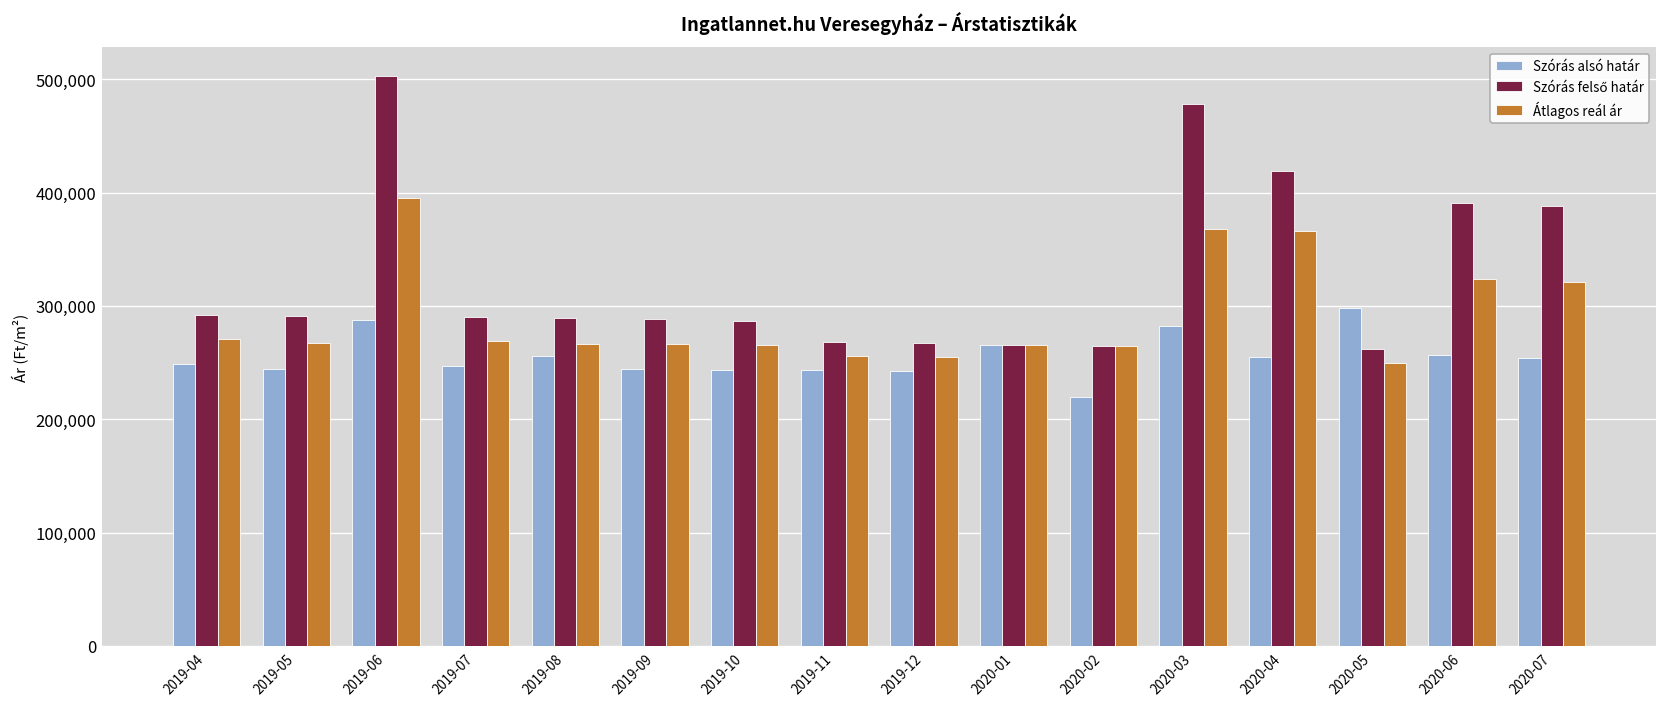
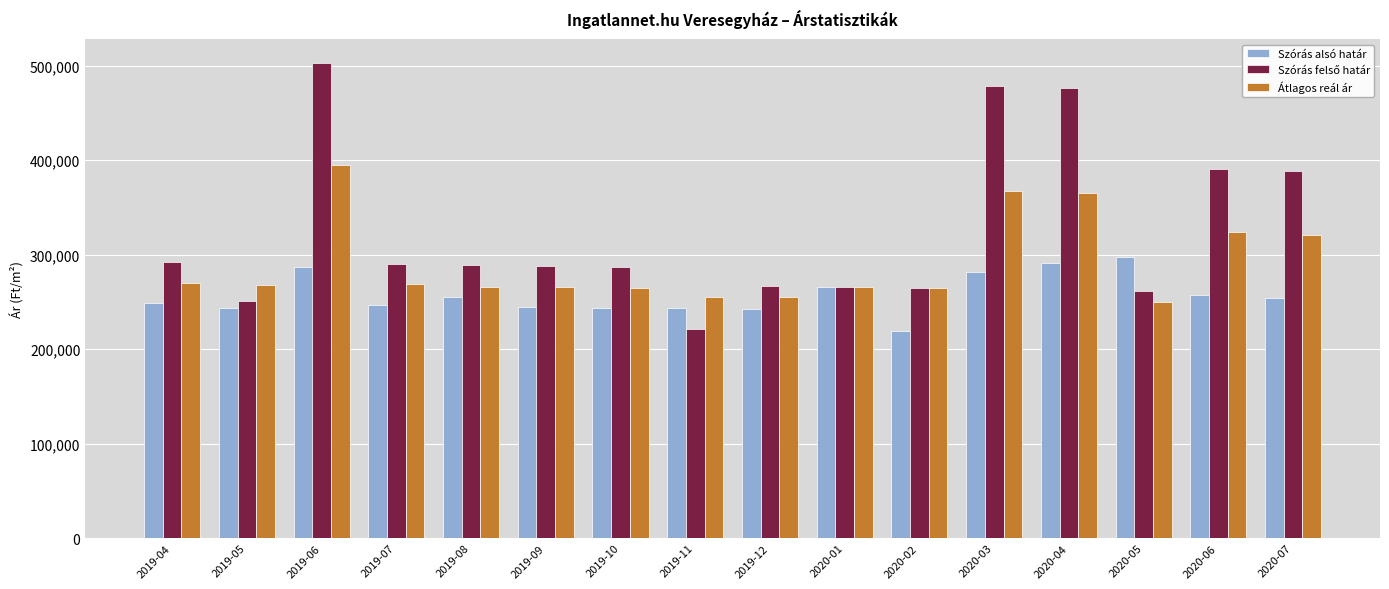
Szórás felső határ, 2019-05: 290,000 -> 250,000
Szórás felső határ, 2019-11: 270,000 -> 220,000
Szórás alsó határ, 2020-04: 260,000 -> 290,000
Szórás felső határ, 2020-04: 420,000 -> 480,000
